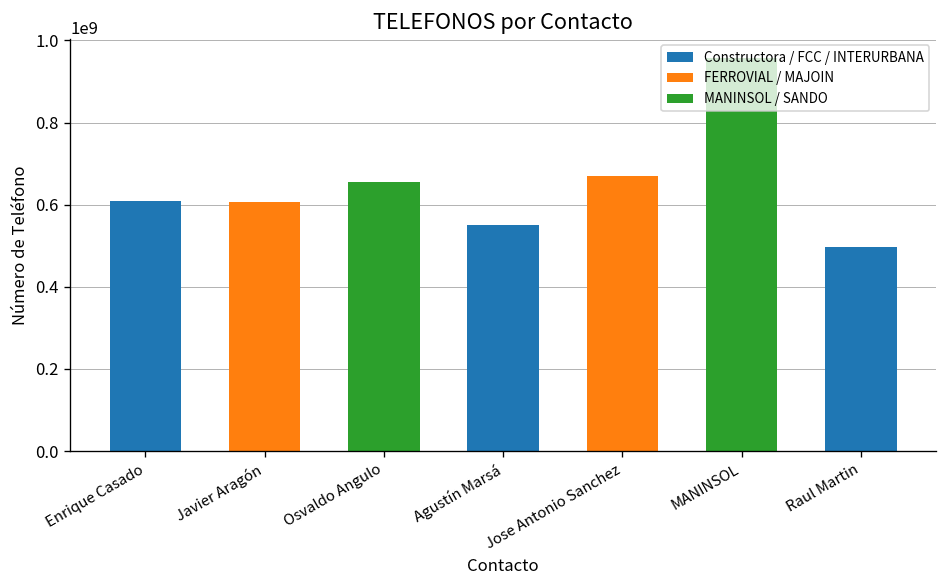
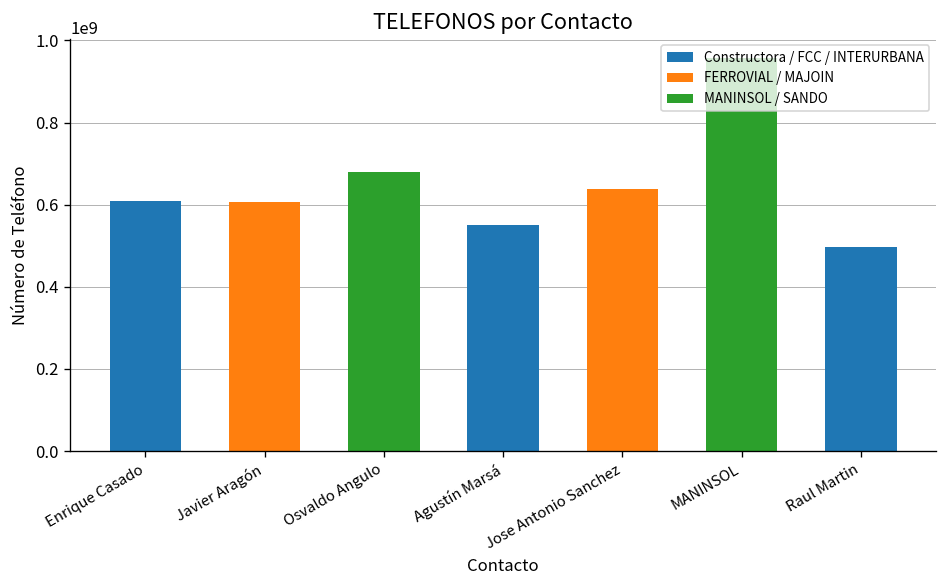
Osvaldo Angulo: 660000000 -> 680000000
Jose Antonio Sanchez: 670000000 -> 640000000
